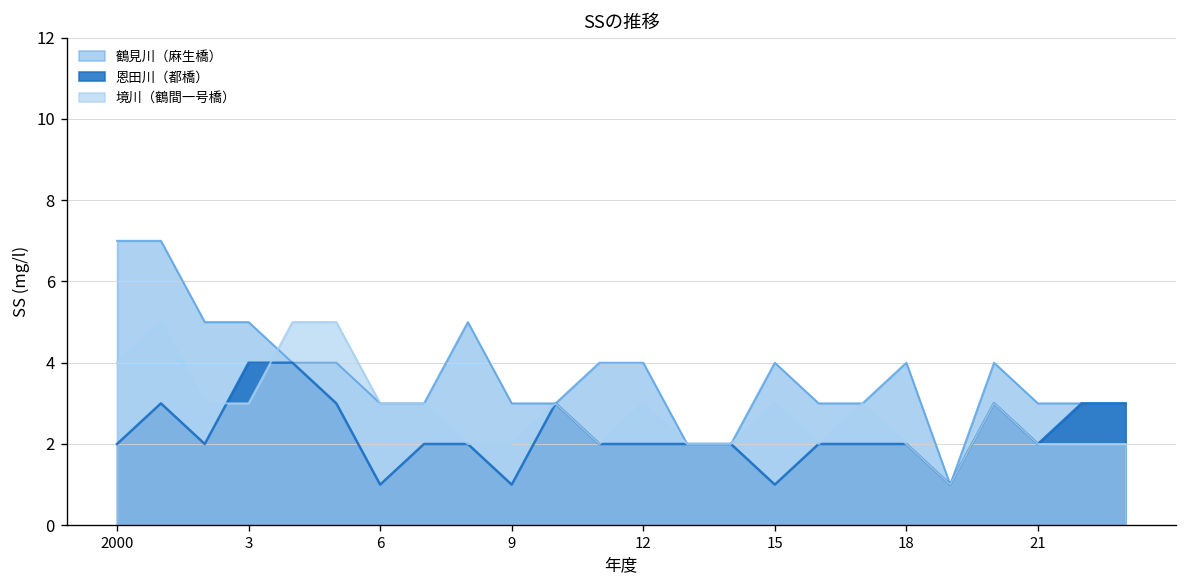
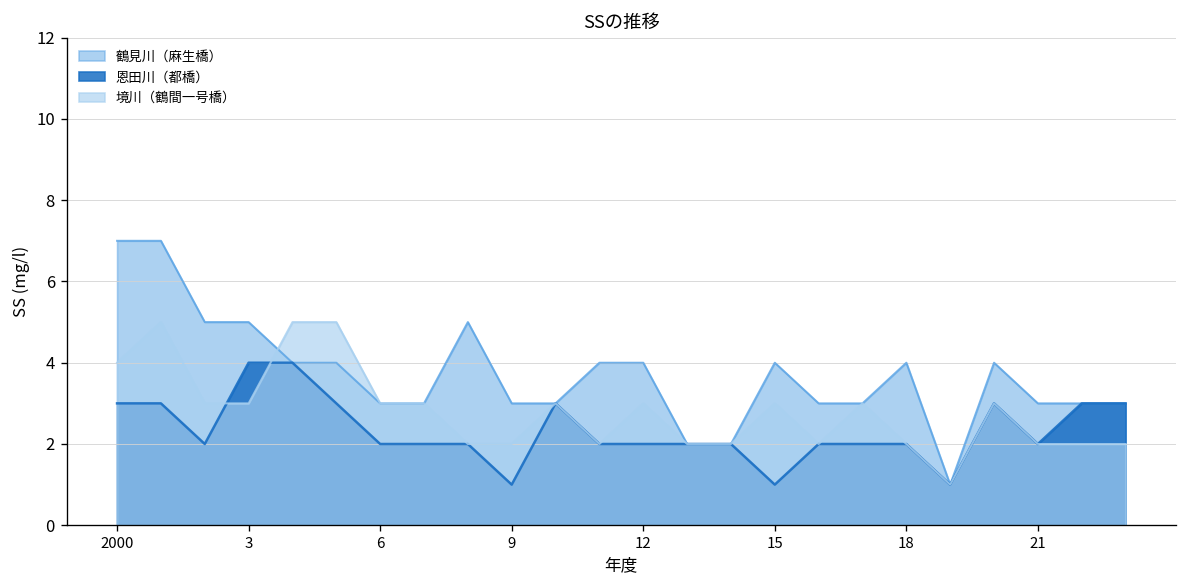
恩田川（都橋）, 2000: 2 -> 3
恩田川（都橋）, 6: 1 -> 2
